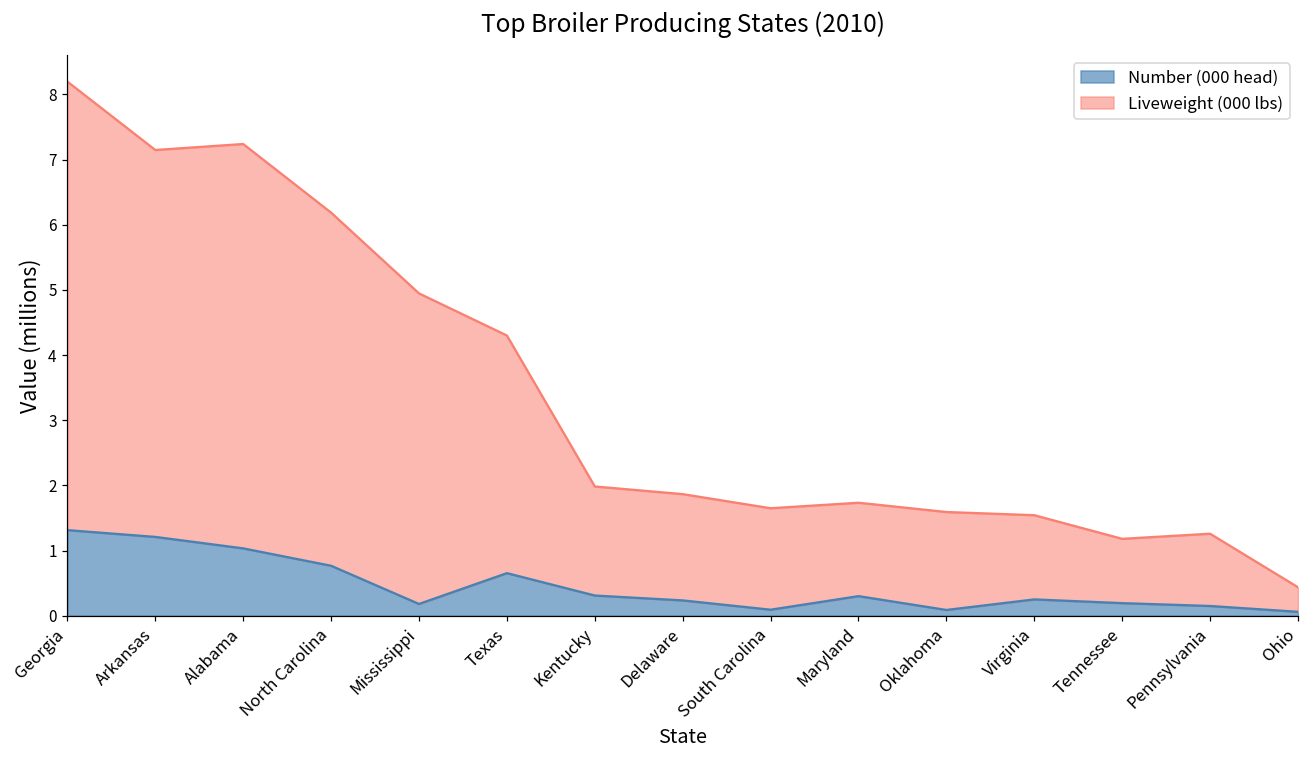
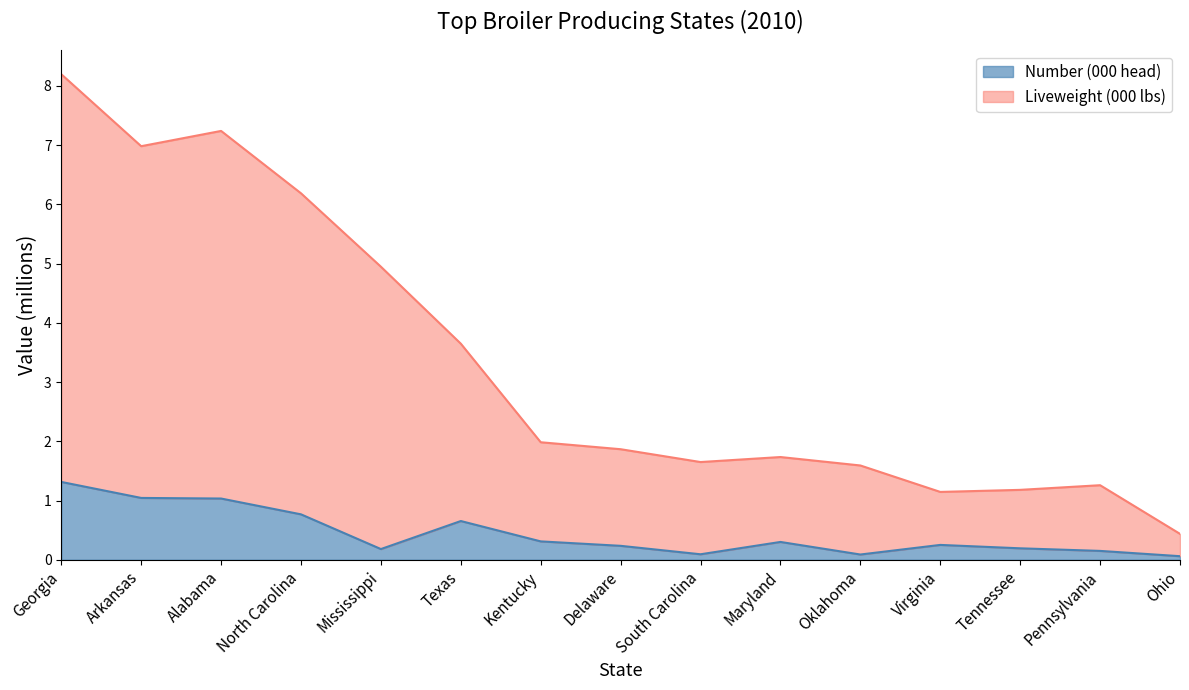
Number (000 head), Arkansas: 1.2 -> 1.0
Liveweight (000 lbs), Texas: 3.6 -> 3.0
Liveweight (000 lbs), Virginia: 1.3 -> 0.9
